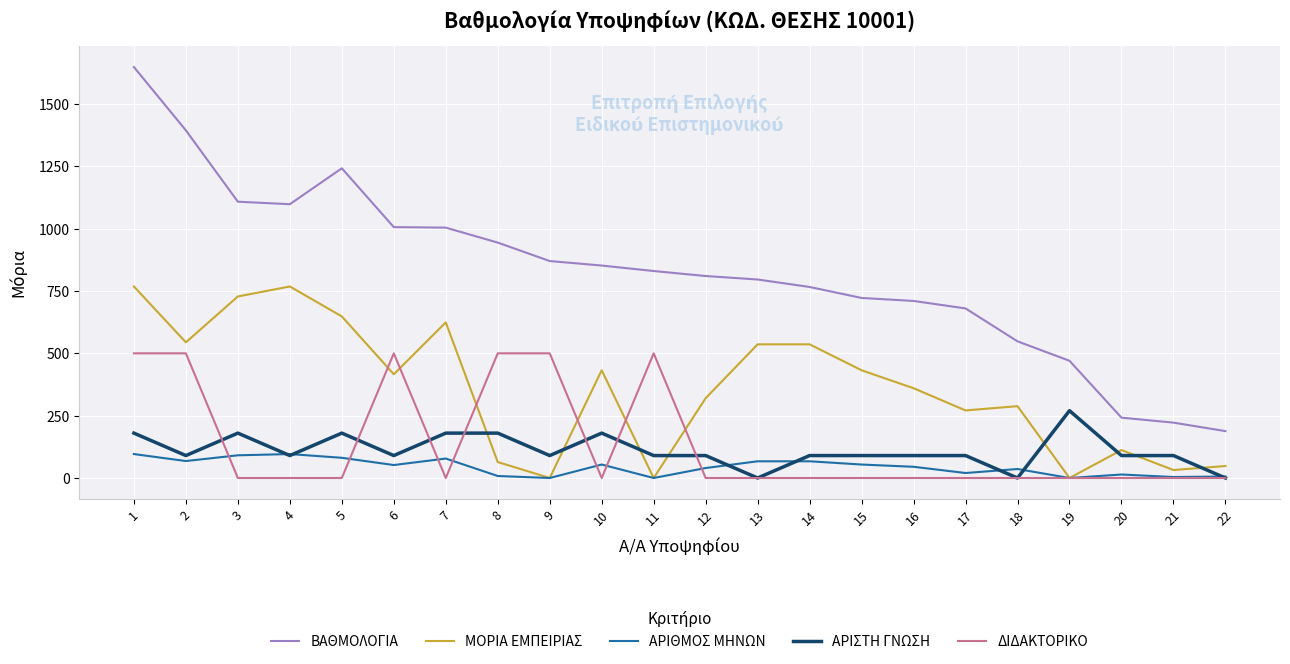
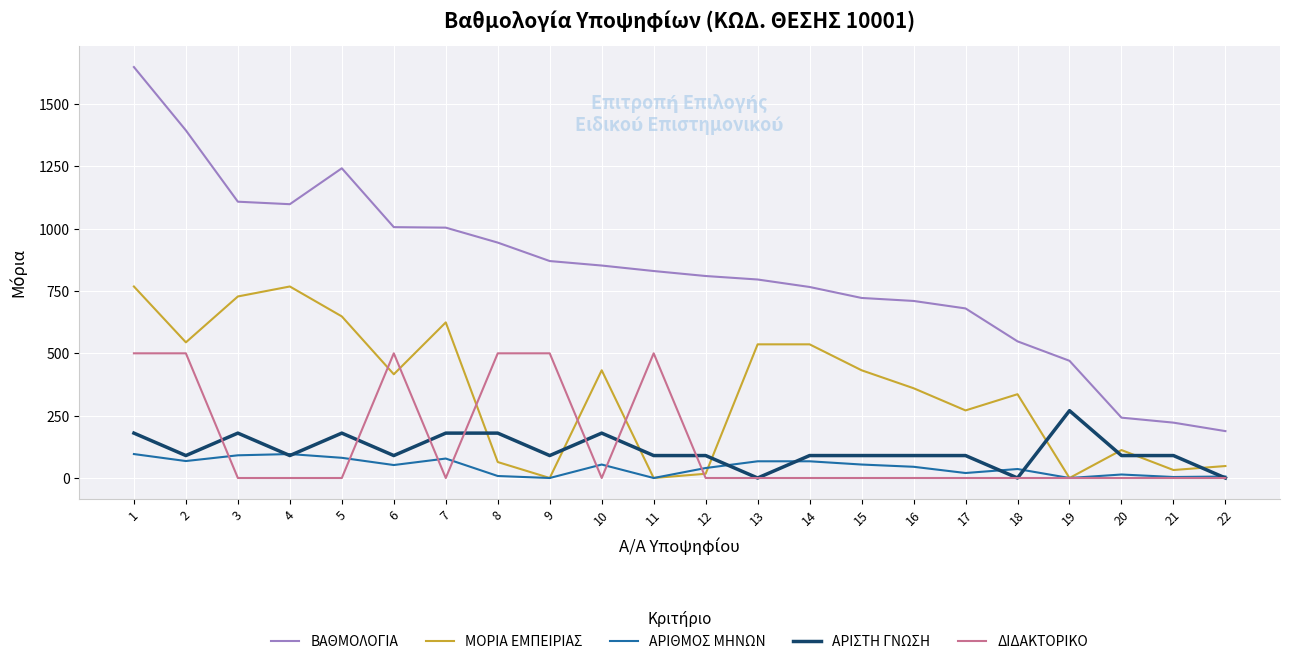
ΜΟΡΙΑ ΕΜΠΕΙΡΙΑΣ, 12: 320 -> 20
ΜΟΡΙΑ ΕΜΠΕΙΡΙΑΣ, 18: 290 -> 340
